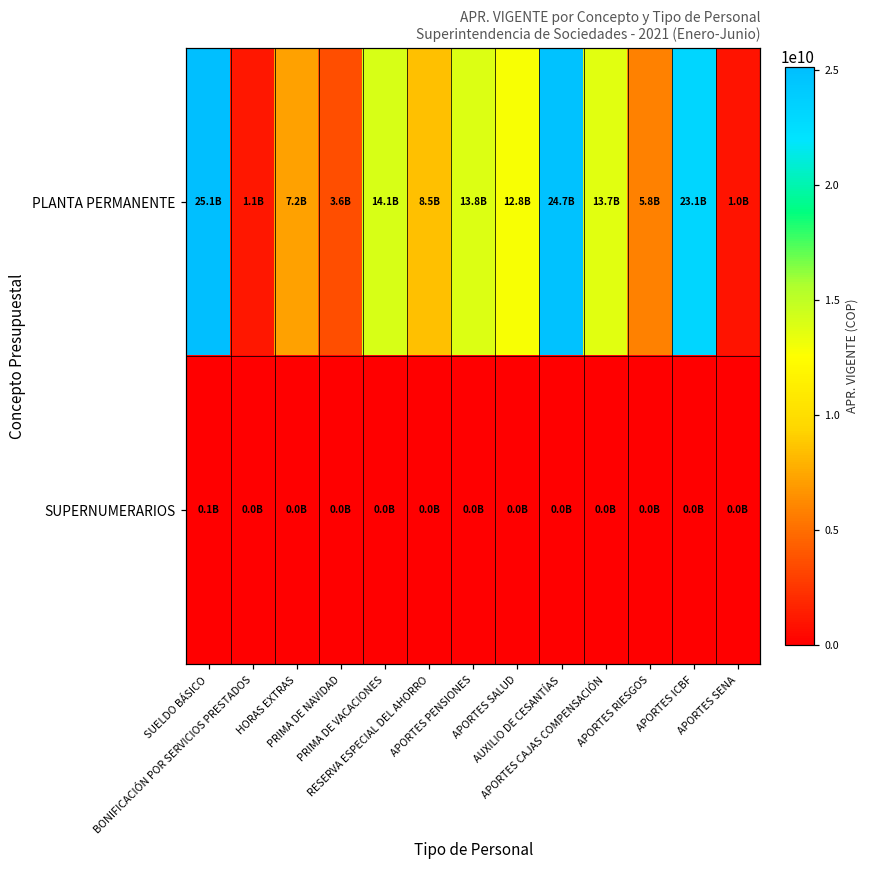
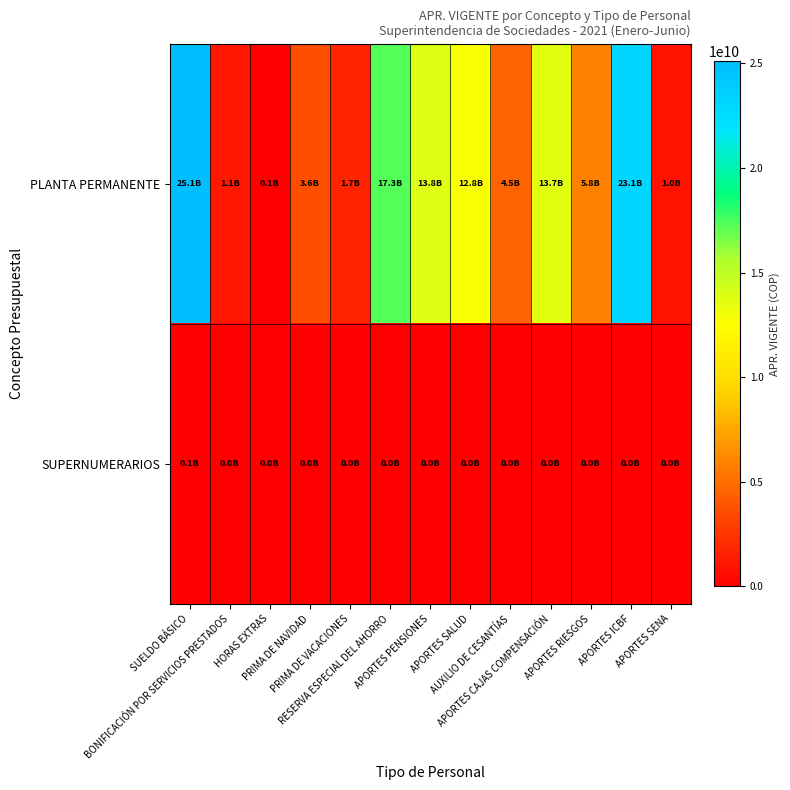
PLANTA PERMANENTE, HORAS EXTRAS: 7.2B -> 0.1B
PLANTA PERMANENTE, PRIMA DE VACACIONES: 14.1B -> 1.7B
PLANTA PERMANENTE, RESERVA ESPECIAL DEL AHORRO: 8.5B -> 17.3B
PLANTA PERMANENTE, AUXILIO DE CESANTÍAS: 24.7B -> 4.5B
